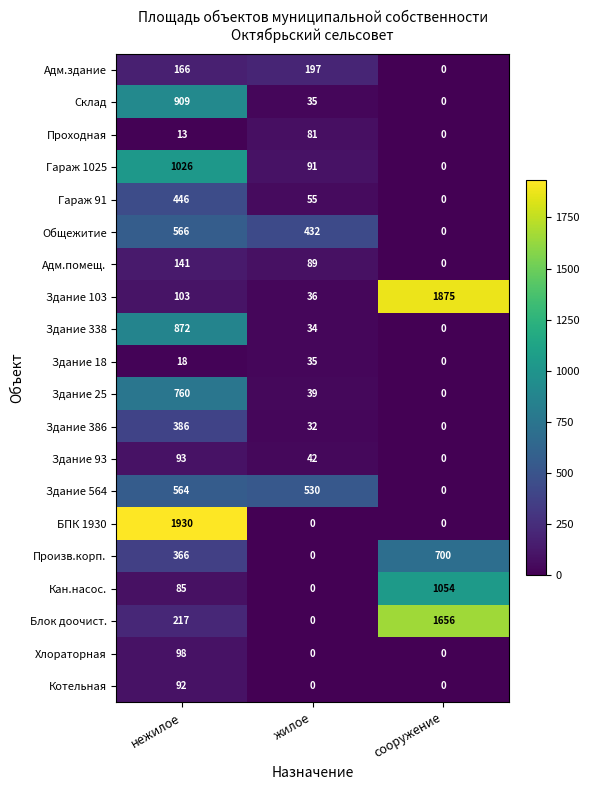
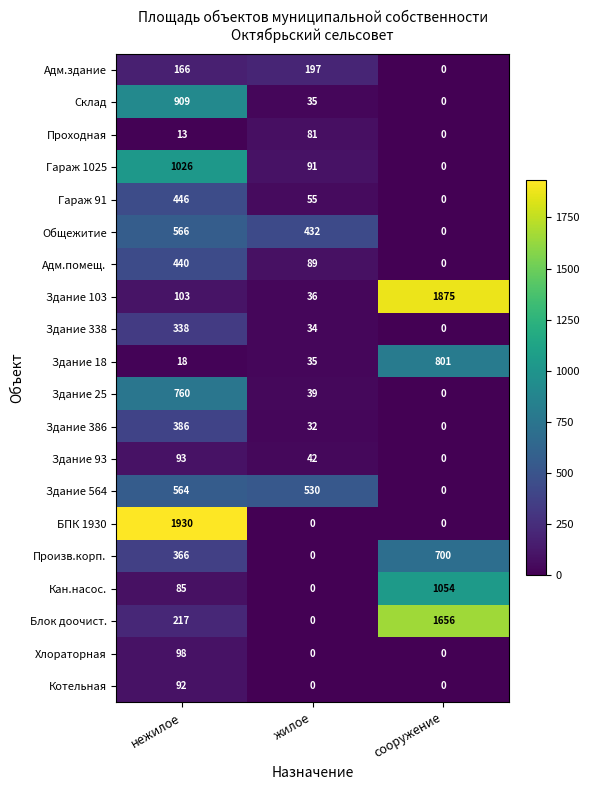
Адм.помещ., нежилое: 141 -> 440
Здание 338, нежилое: 872 -> 338
Здание 18, сооружение: 0 -> 801
